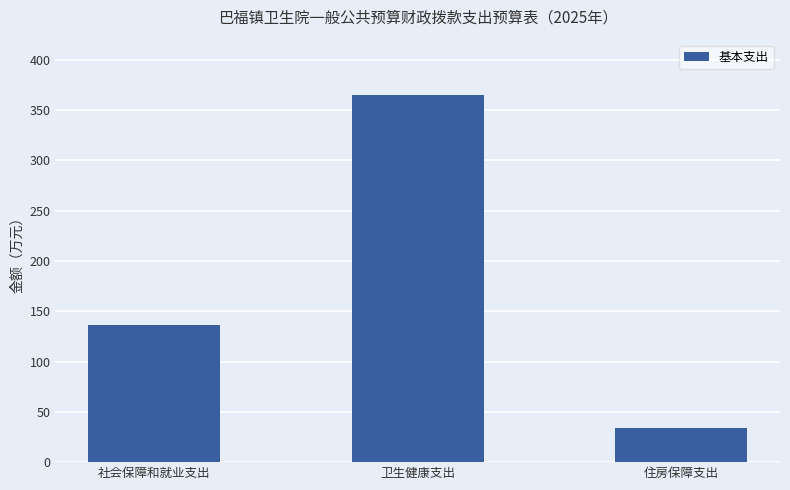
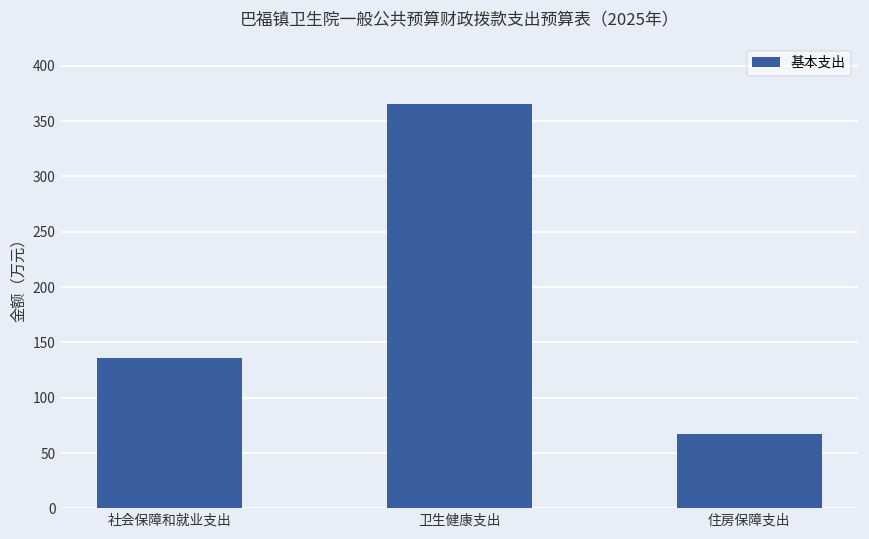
住房保障支出: 34 -> 67
